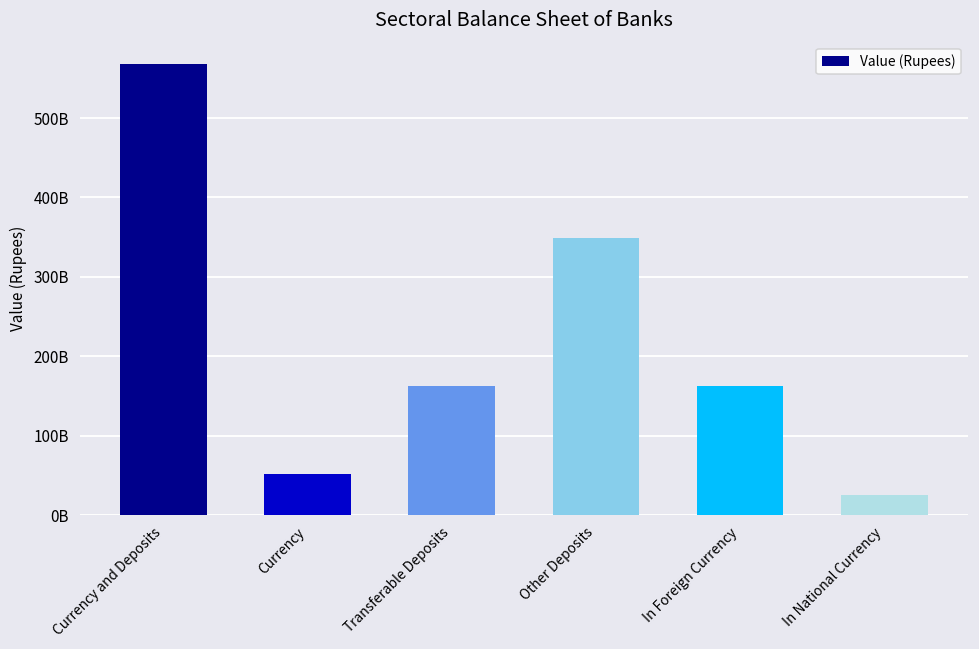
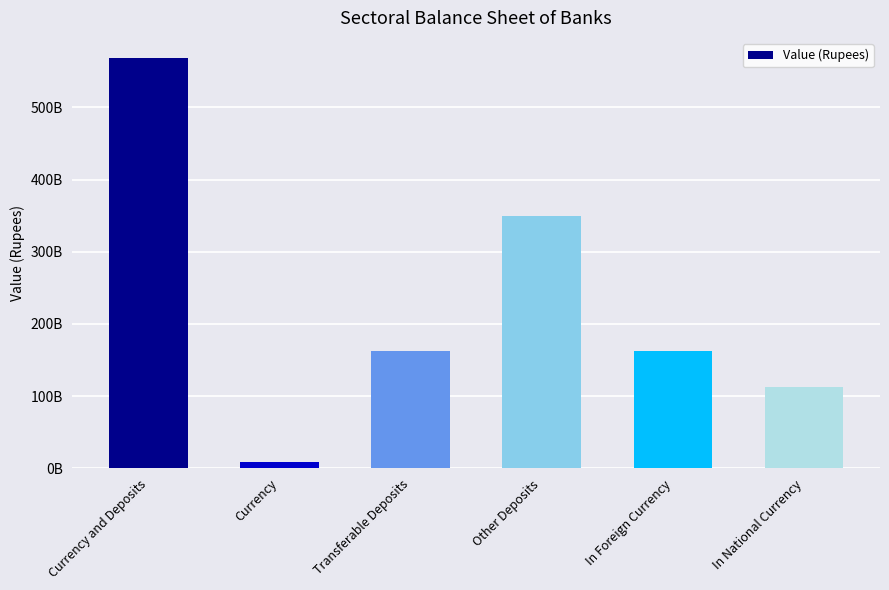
Currency: 50000000000 -> 10000000000
In National Currency: 30000000000 -> 110000000000
